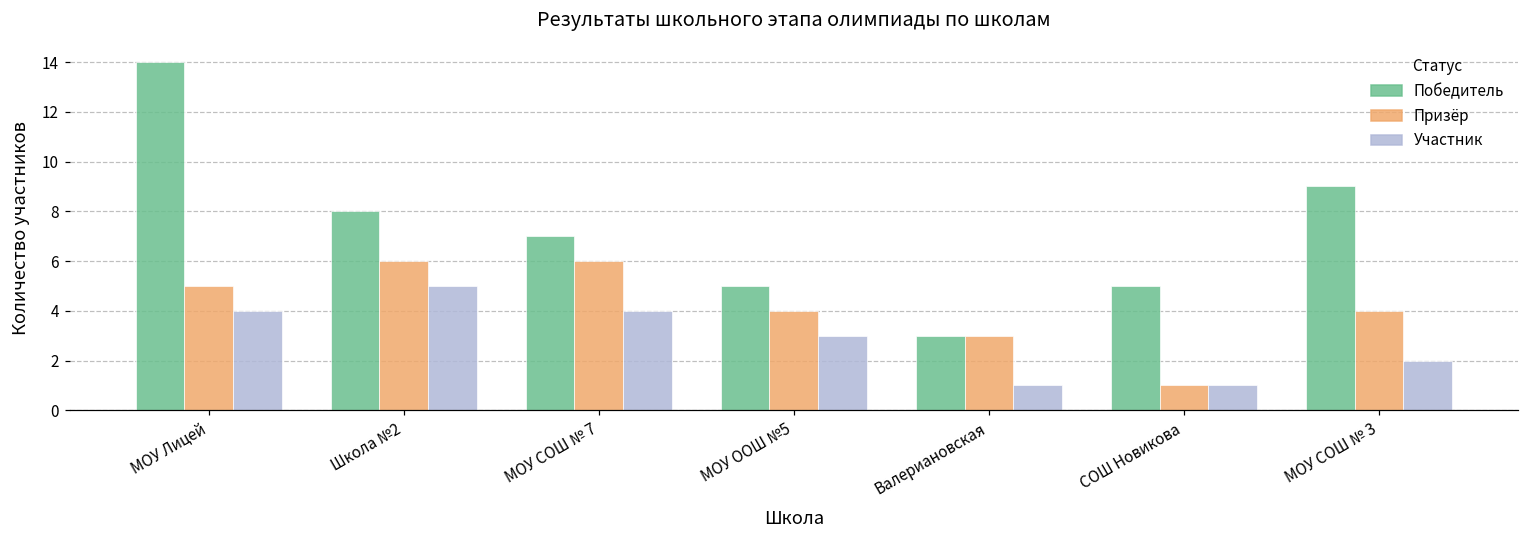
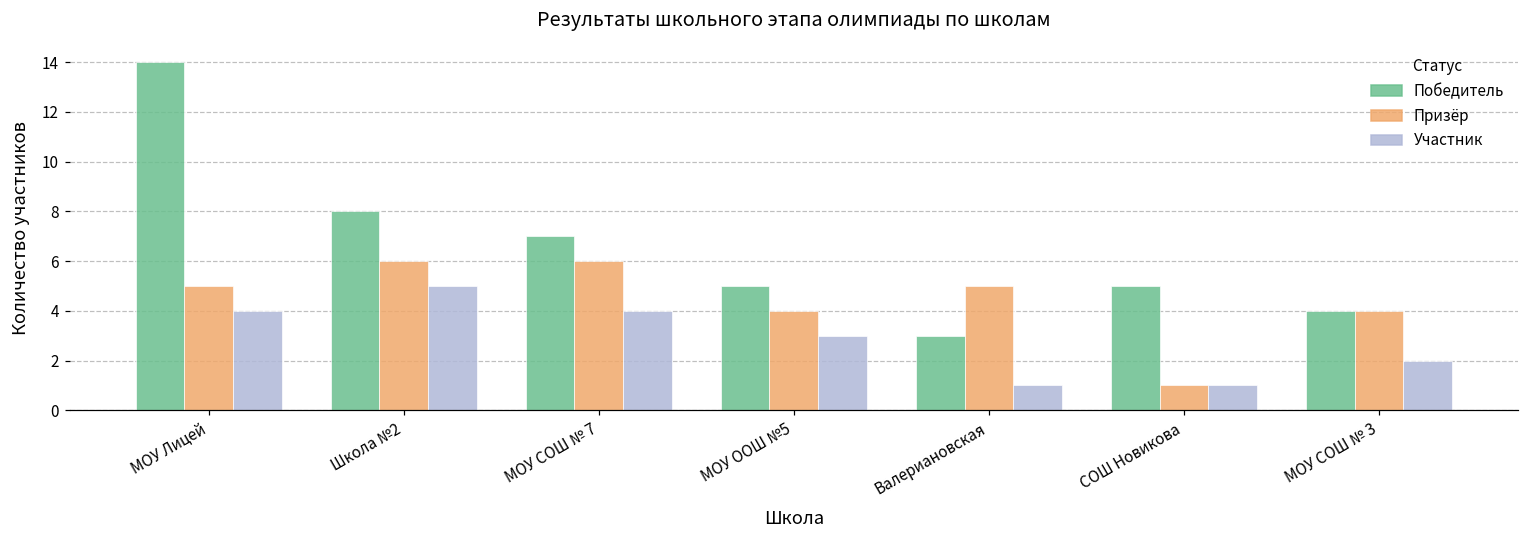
Призёр, Валериановская: 3 -> 5
Победитель, МОУ СОШ № 3: 9 -> 4
